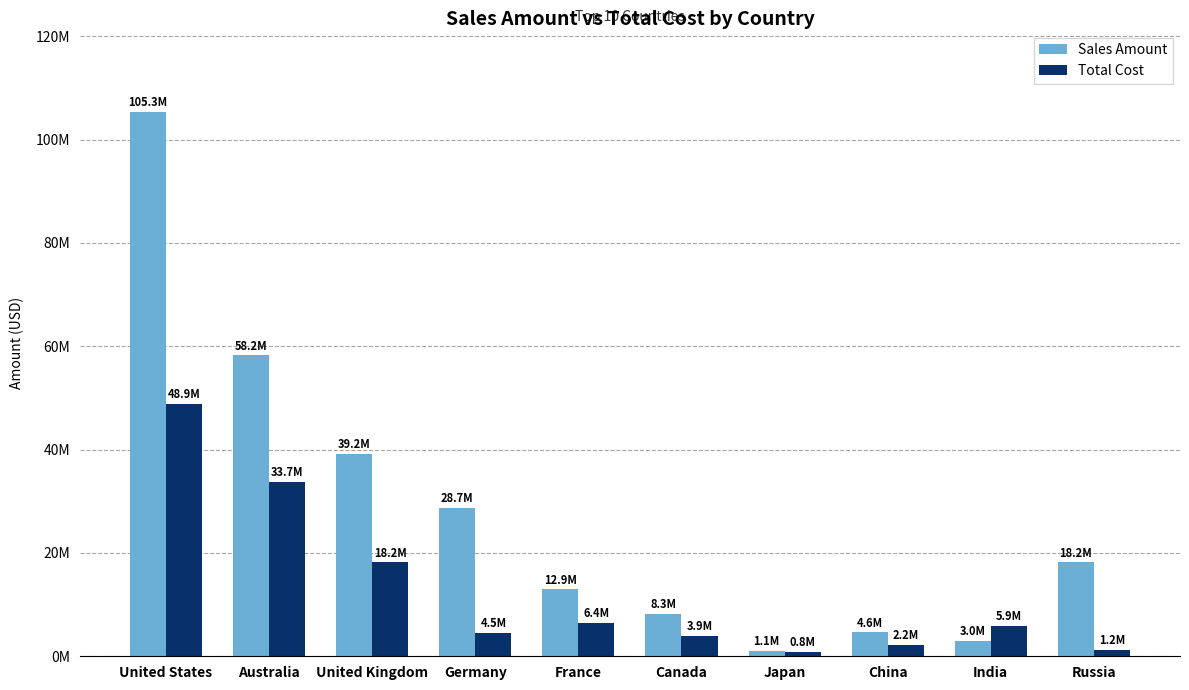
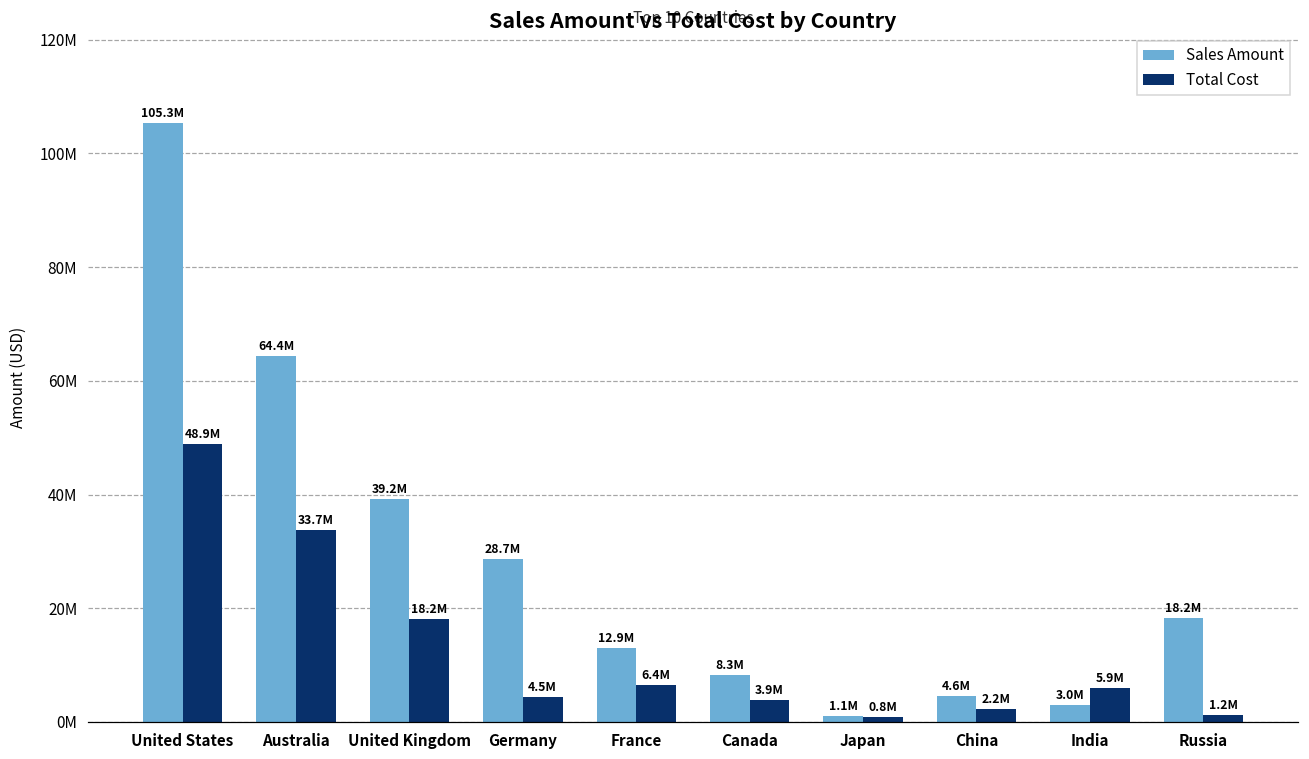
Sales Amount, Australia: 58.2M -> 64.4M
